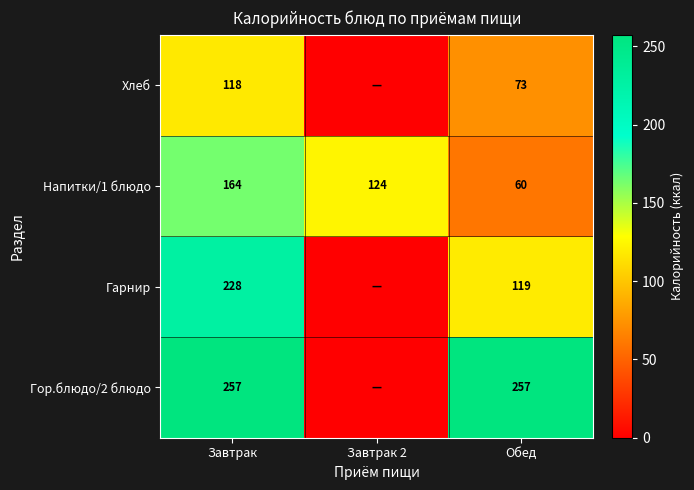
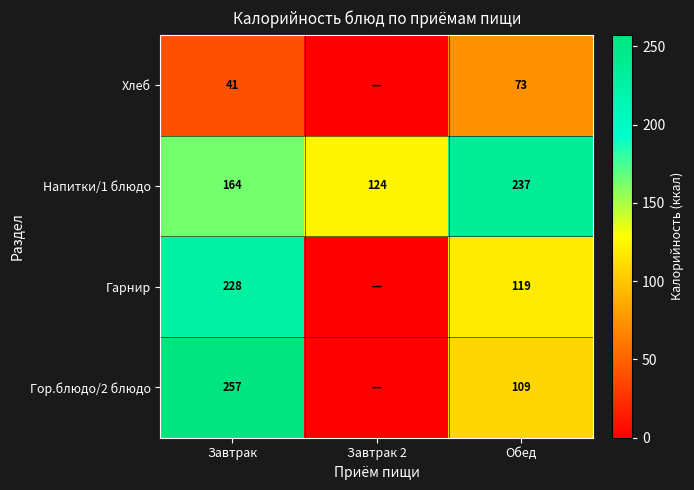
Хлеб, Завтрак: 118 -> 41
Напитки/1 блюдо, Обед: 60 -> 237
Гор.блюдо/2 блюдо, Обед: 257 -> 109
